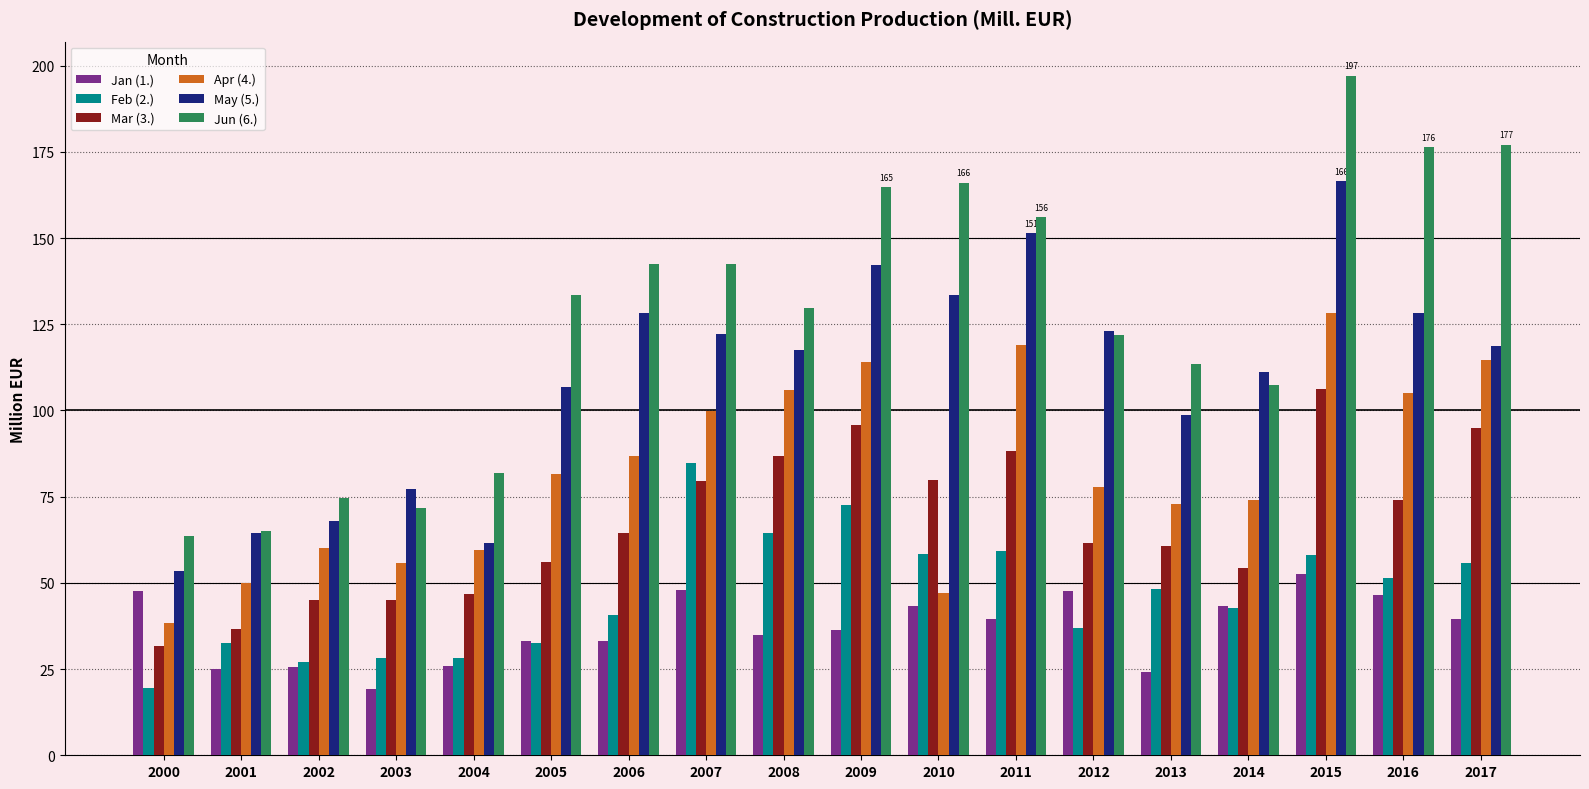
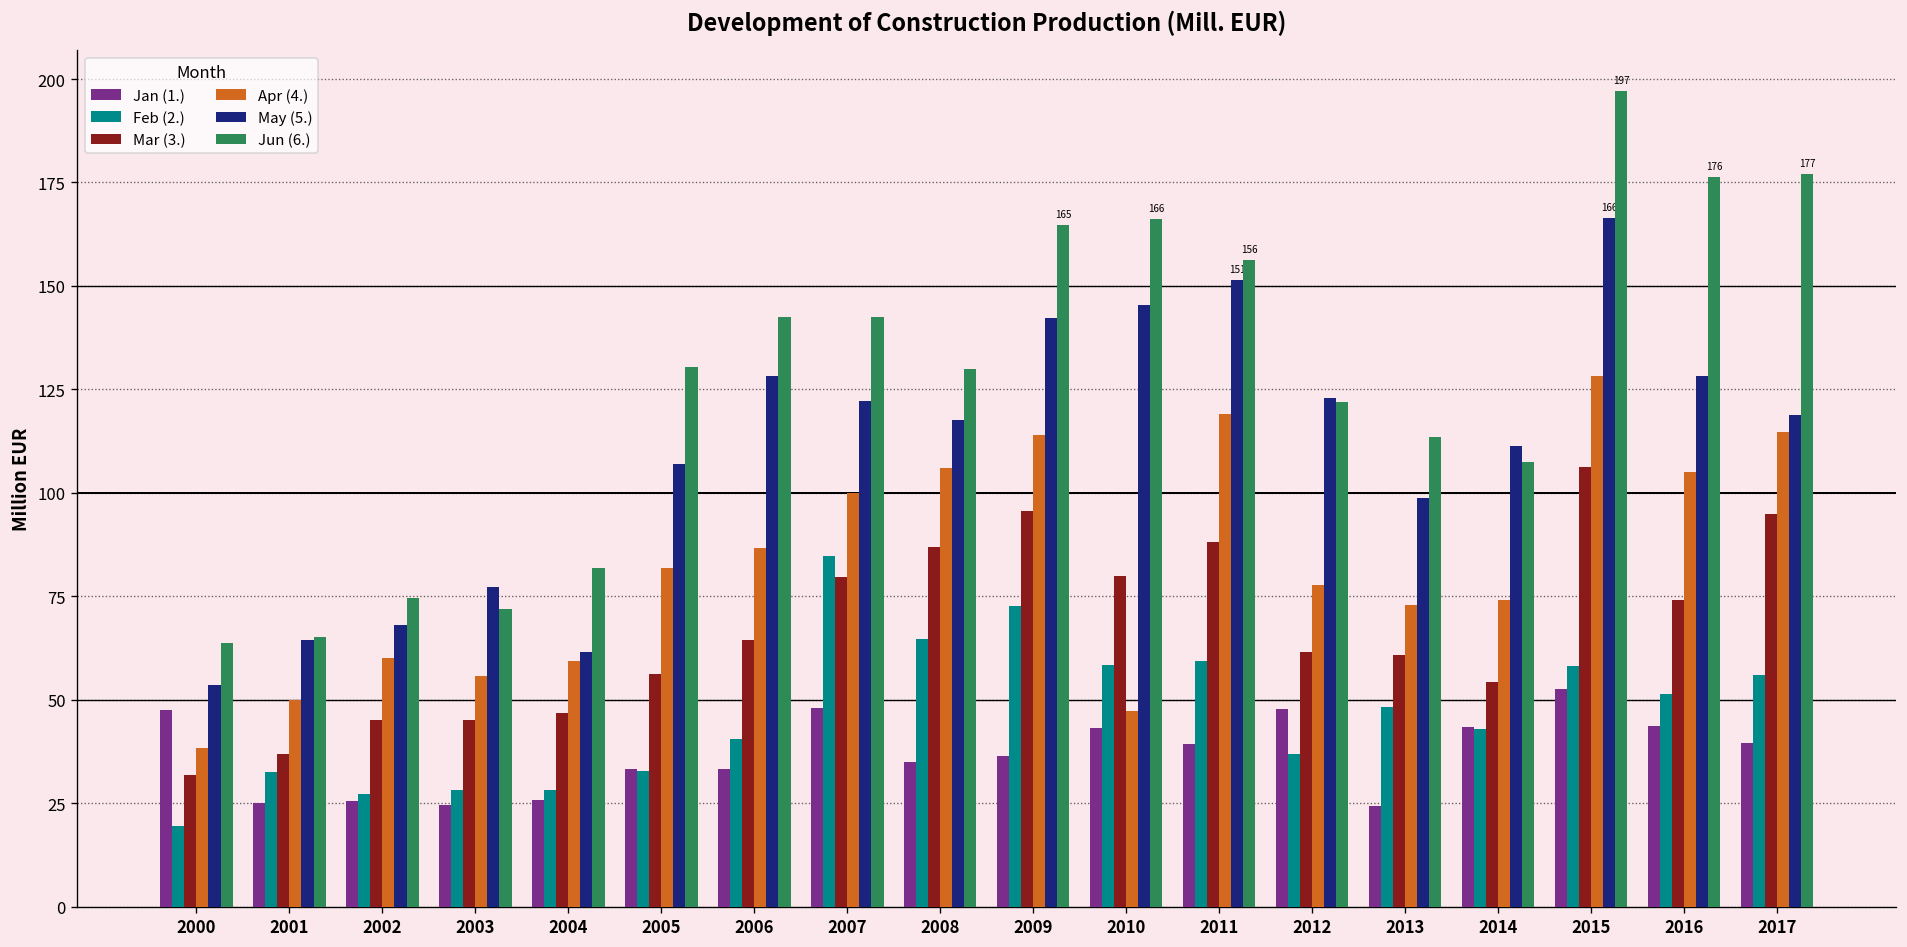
Jan (1.), 2003: 19 -> 25
Jun (6.), 2005: 133 -> 131
May (5.), 2010: 133 -> 145
Jan (1.), 2016: 46 -> 44
